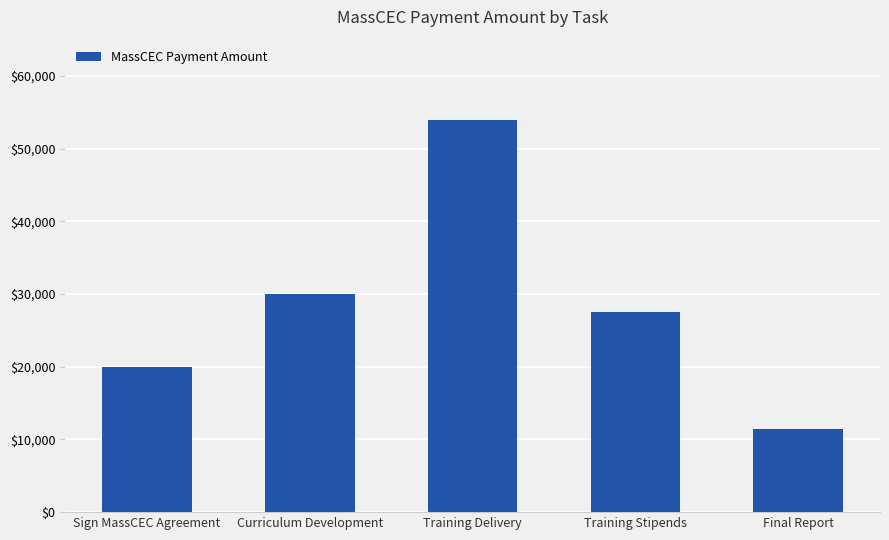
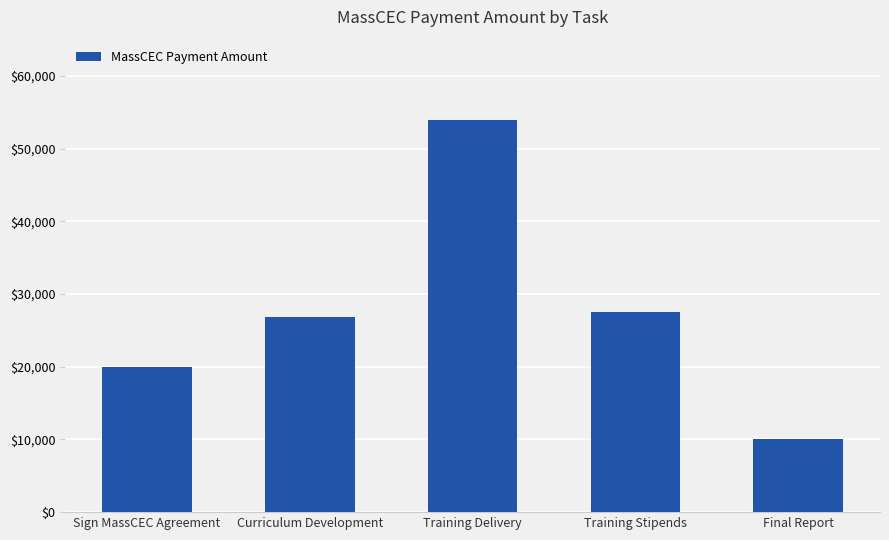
Curriculum Development: $30,000 -> $27,000
Final Report: $11,000 -> $10,000
